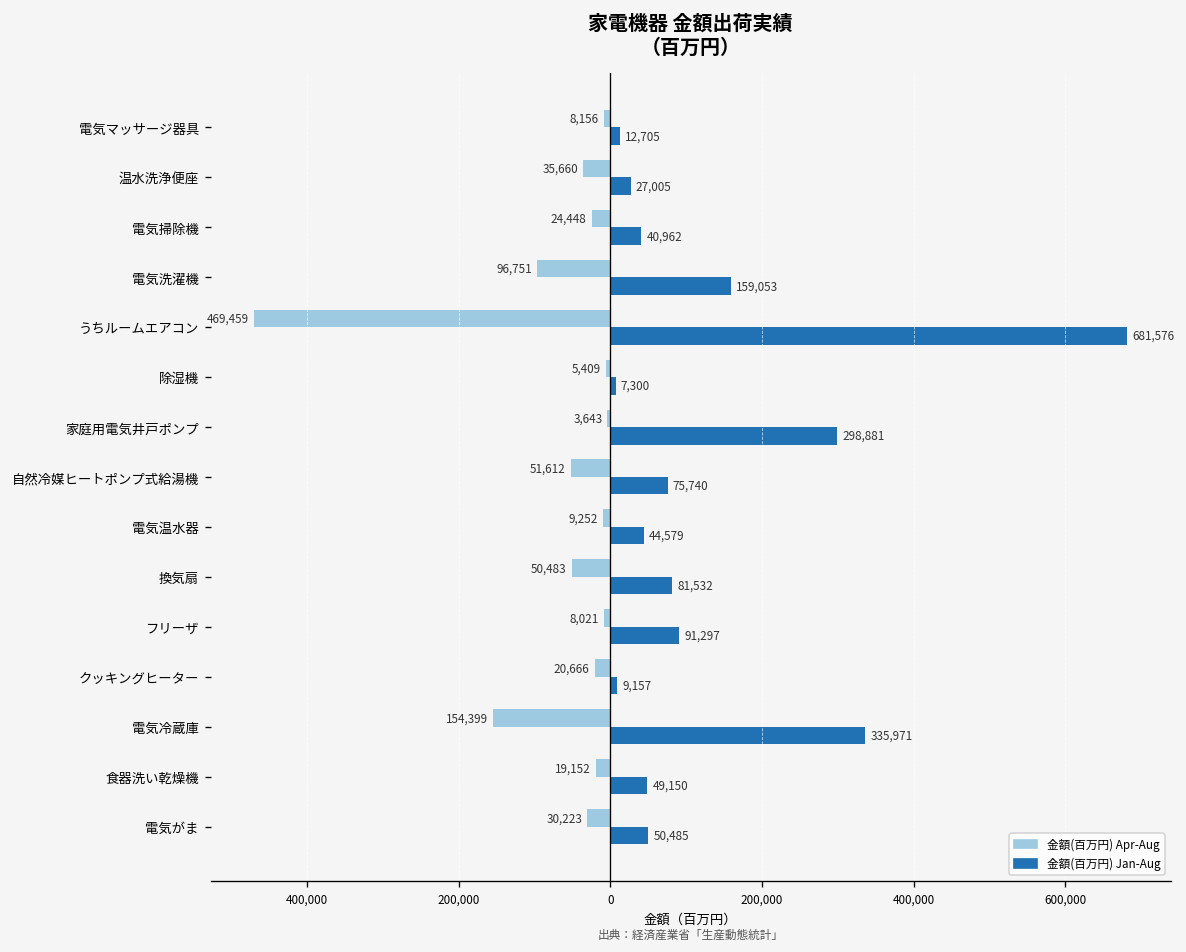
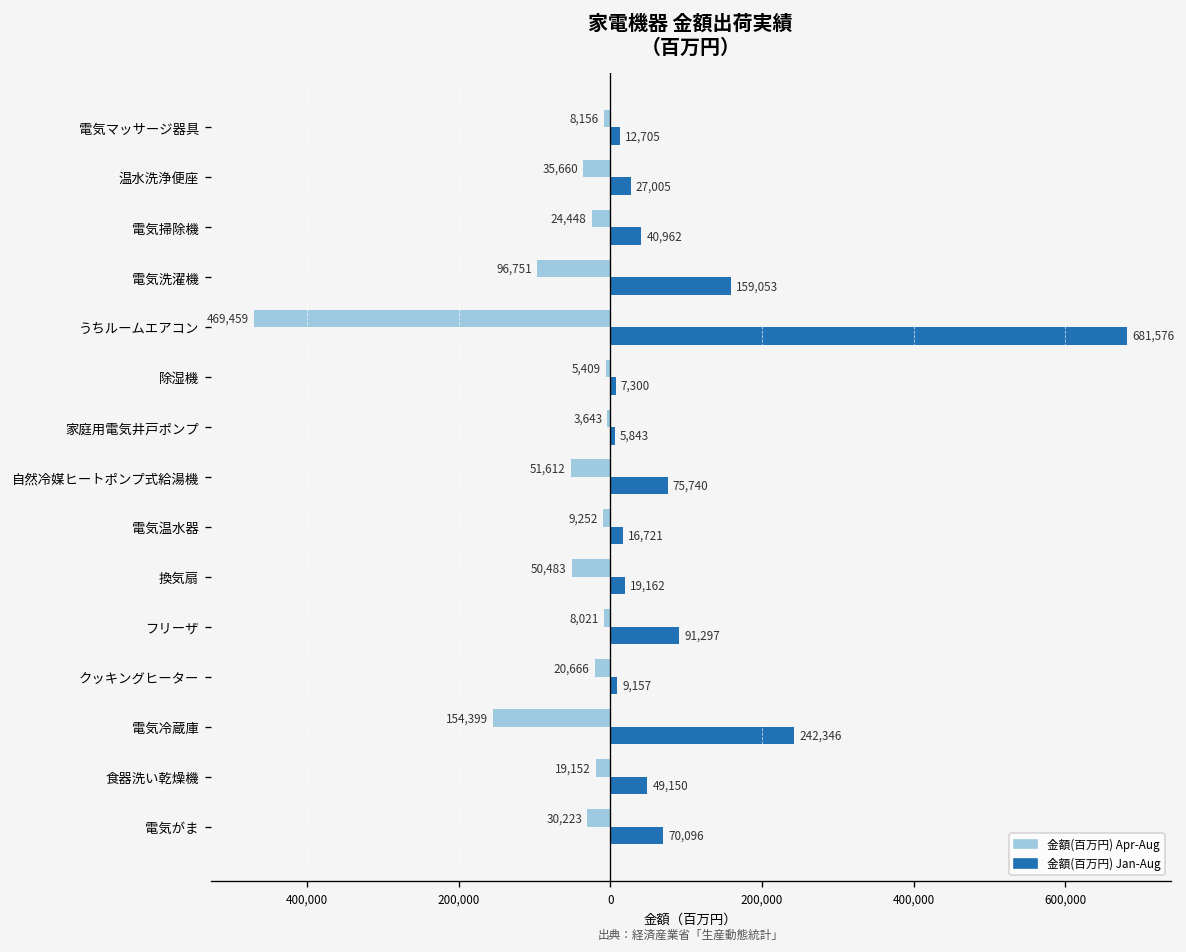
金額(百万円) Jan-Aug, 家庭用電気井戸ポンプ: 298,881 -> 5,843
金額(百万円) Jan-Aug, 電気温水器: 44,579 -> 16,721
金額(百万円) Jan-Aug, 換気扇: 81,532 -> 19,162
金額(百万円) Jan-Aug, 電気冷蔵庫: 335,971 -> 242,346
金額(百万円) Jan-Aug, 電気がま: 50,485 -> 70,096
